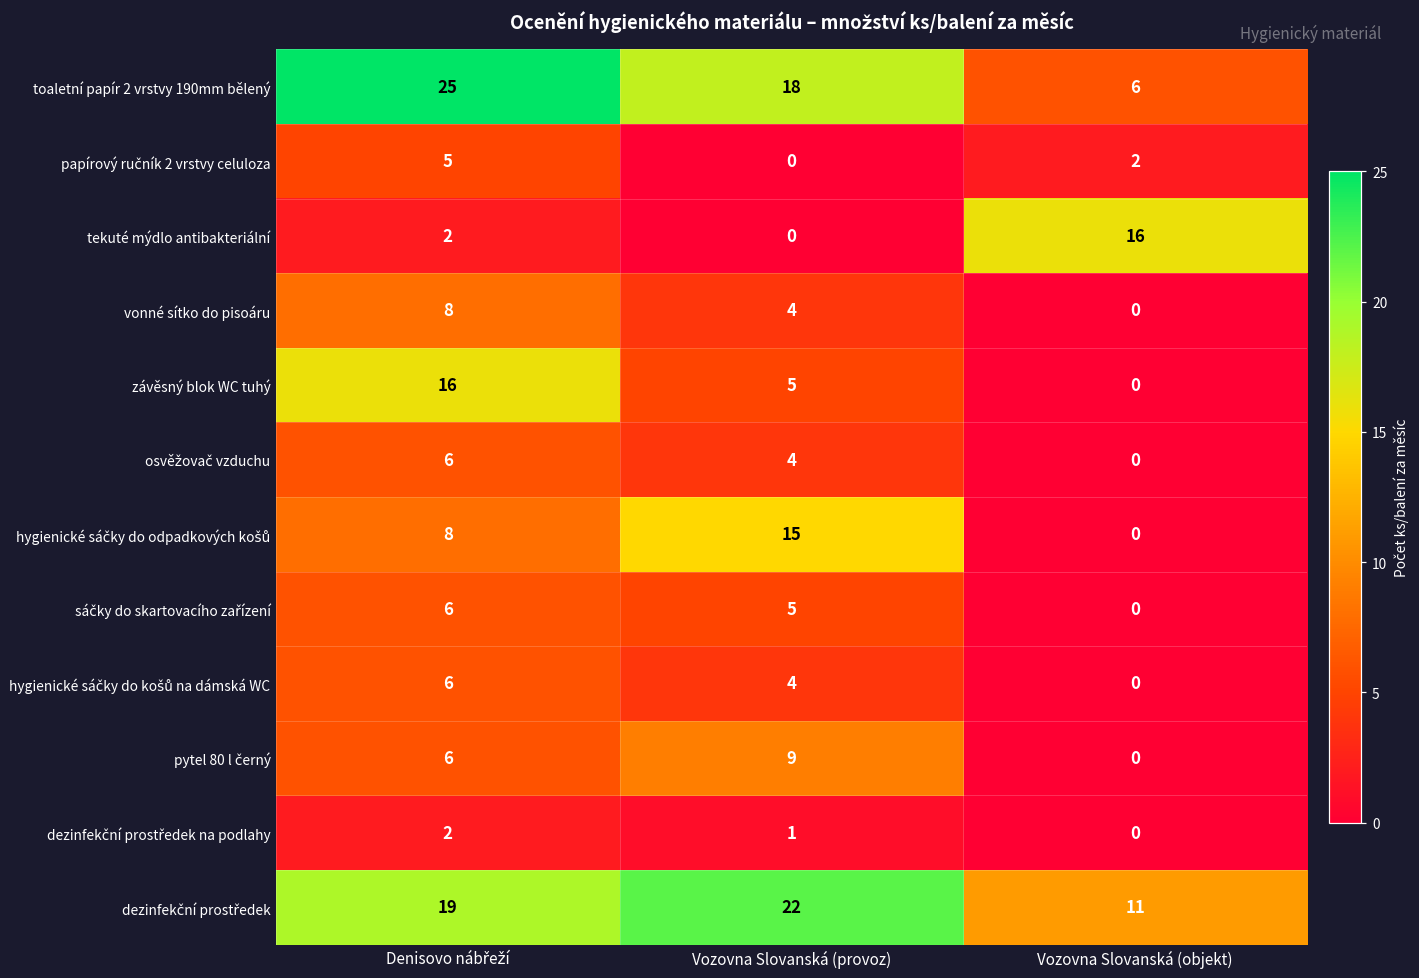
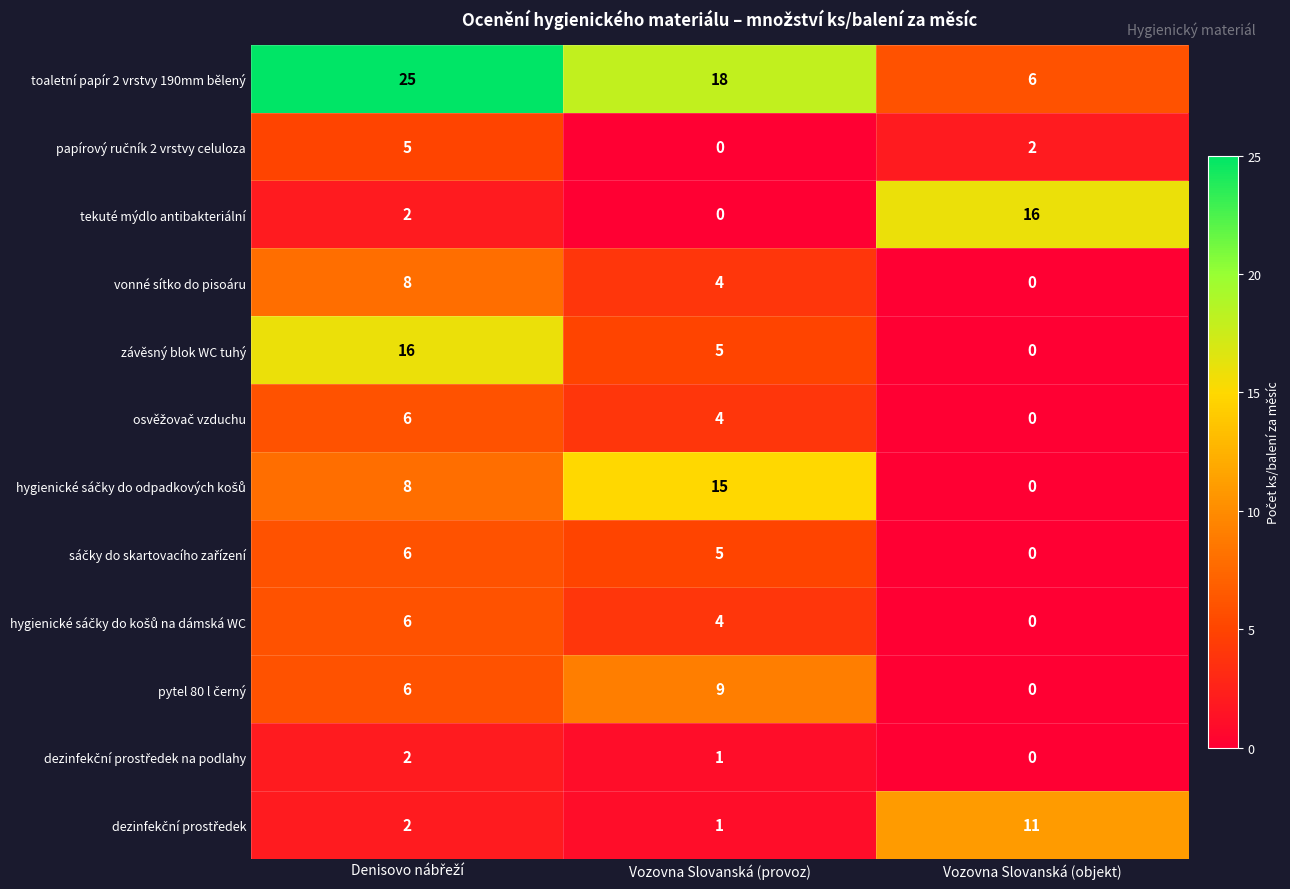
dezinfekční prostředek, Denisovo nábřeží: 19 -> 2
dezinfekční prostředek, Vozovna Slovanská (provoz): 22 -> 1
